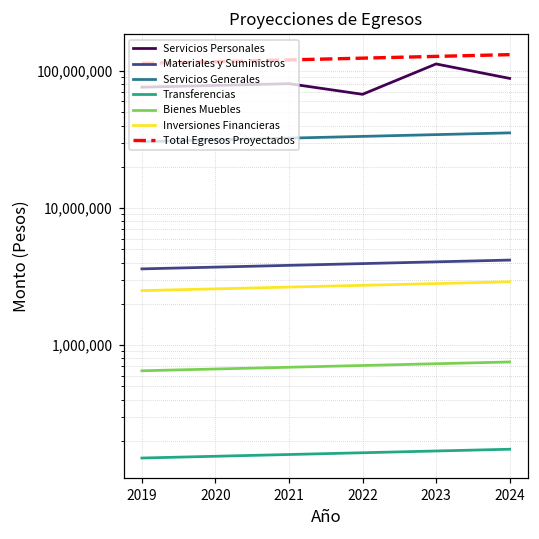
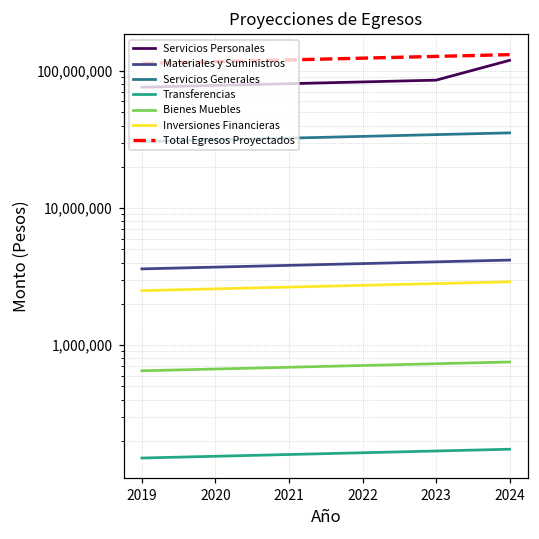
Servicios Personales, 2022: 70,000,000 -> 80,000,000
Servicios Personales, 2023: 110,000,000 -> 90,000,000
Servicios Personales, 2024: 90,000,000 -> 120,000,000
